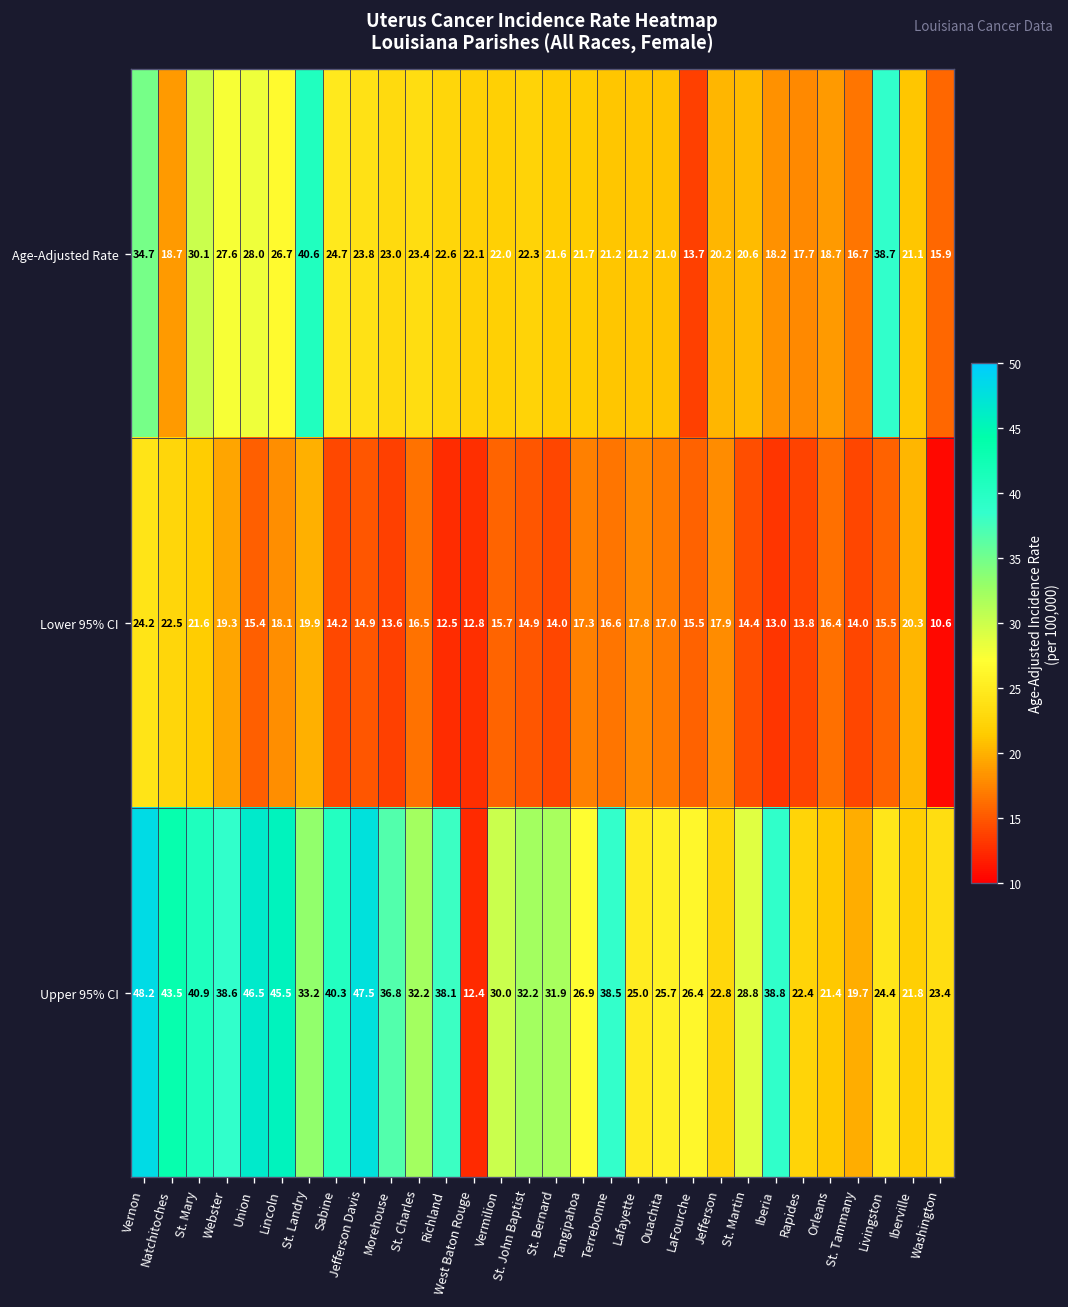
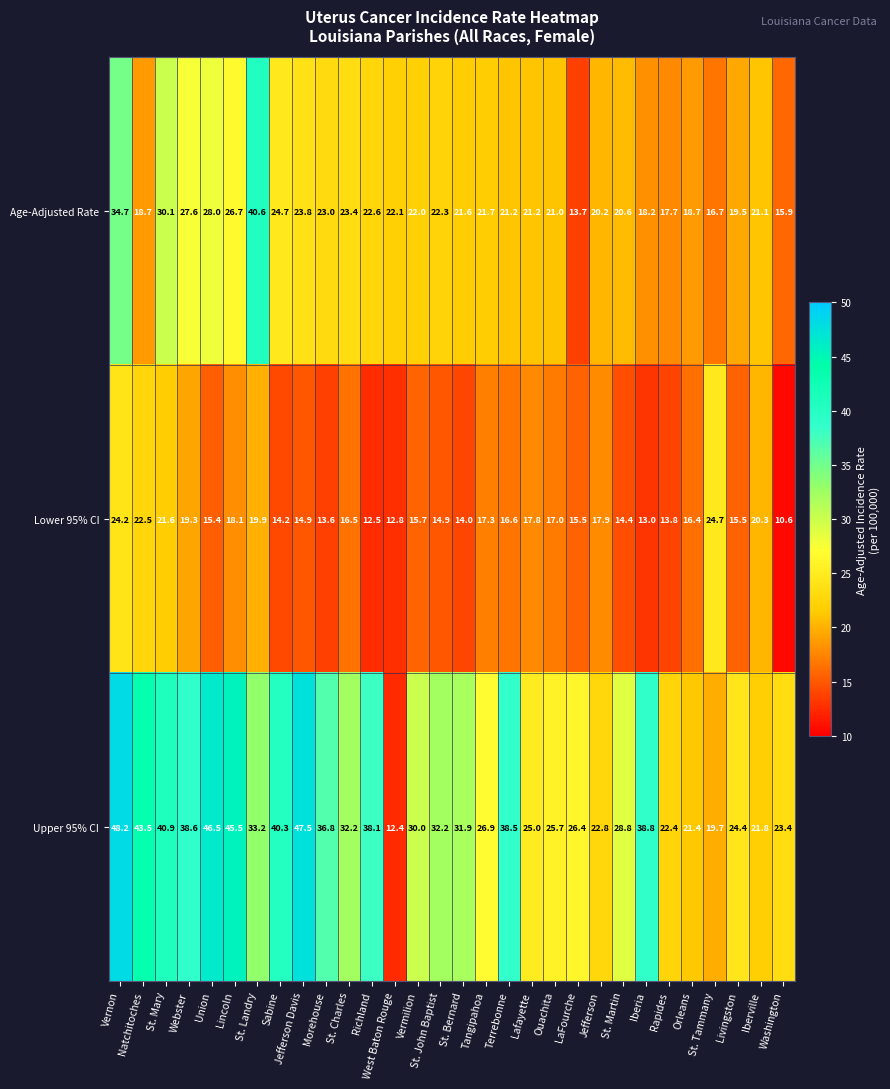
Age-Adjusted Rate, Livingston: 38.7 -> 19.5
Lower 95% CI, St. Tammany: 14.0 -> 24.7
